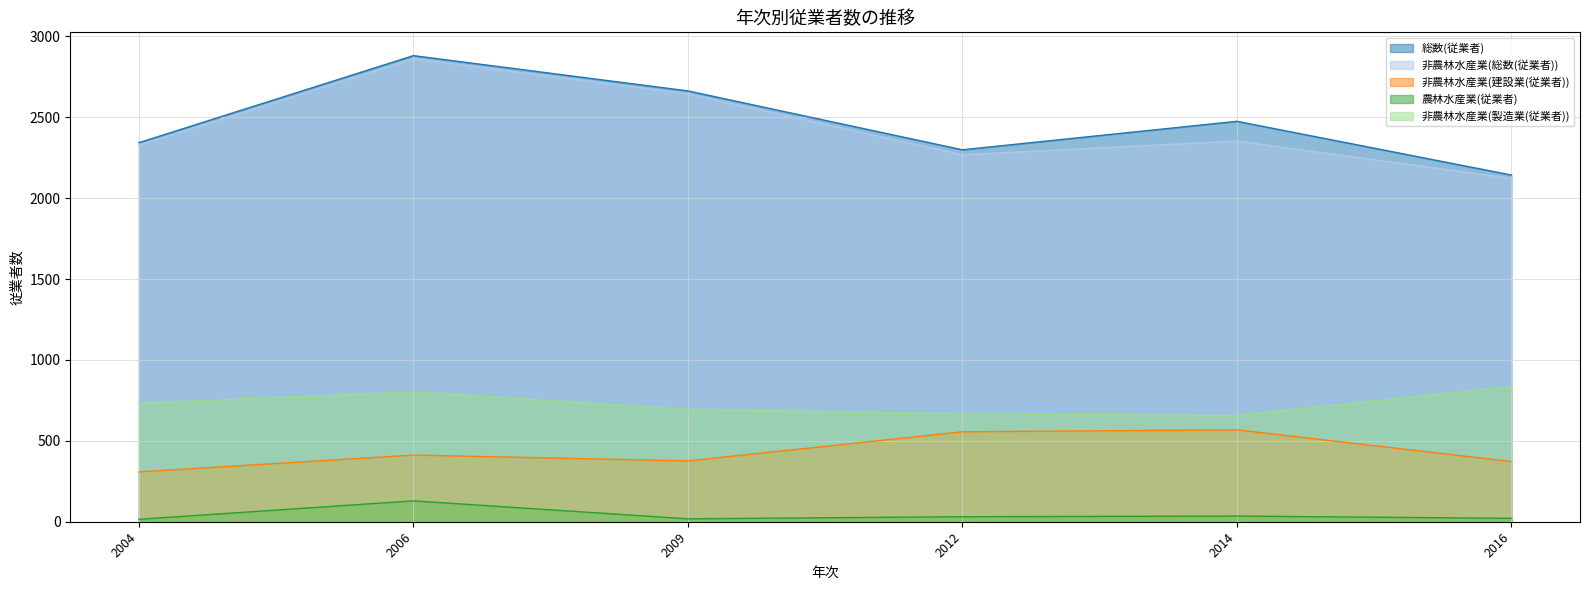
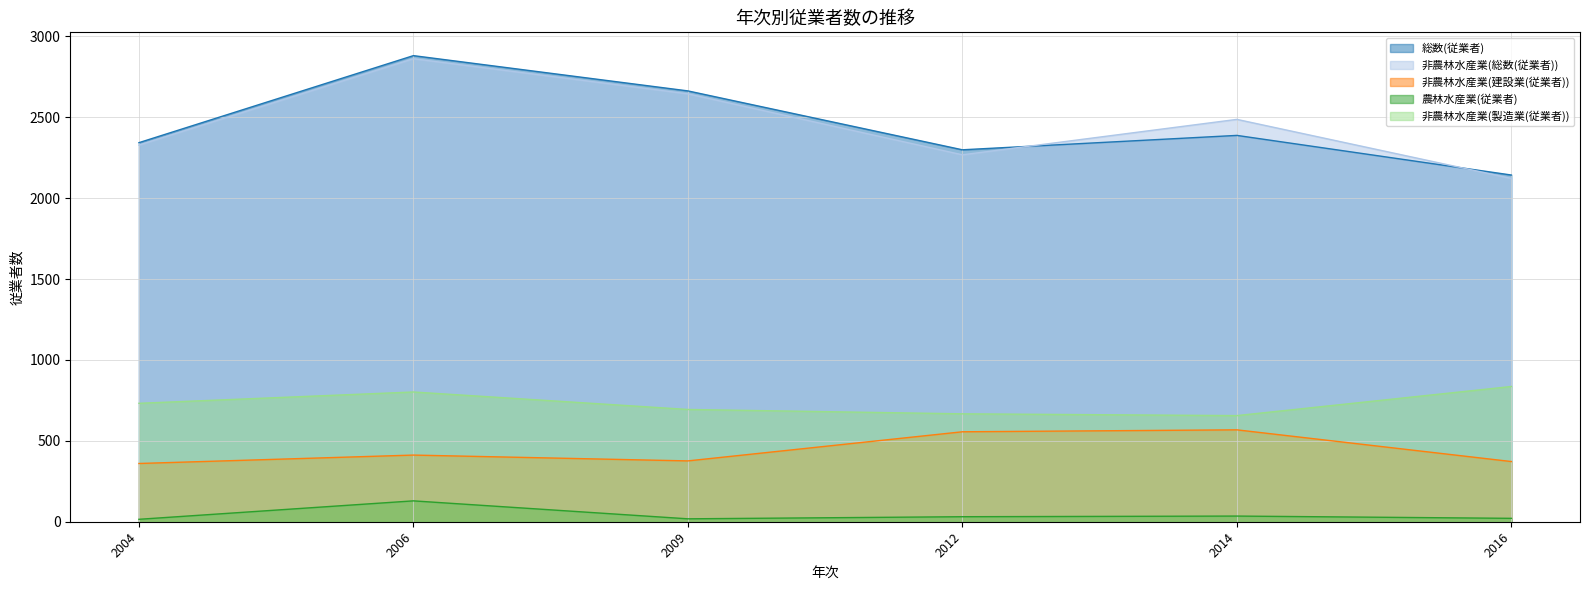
非農林水産業(建設業(従業者)), 2004: 310 -> 360
総数(従業者), 2014: 2480 -> 2390
非農林水産業(総数(従業者)), 2014: 2350 -> 2490
